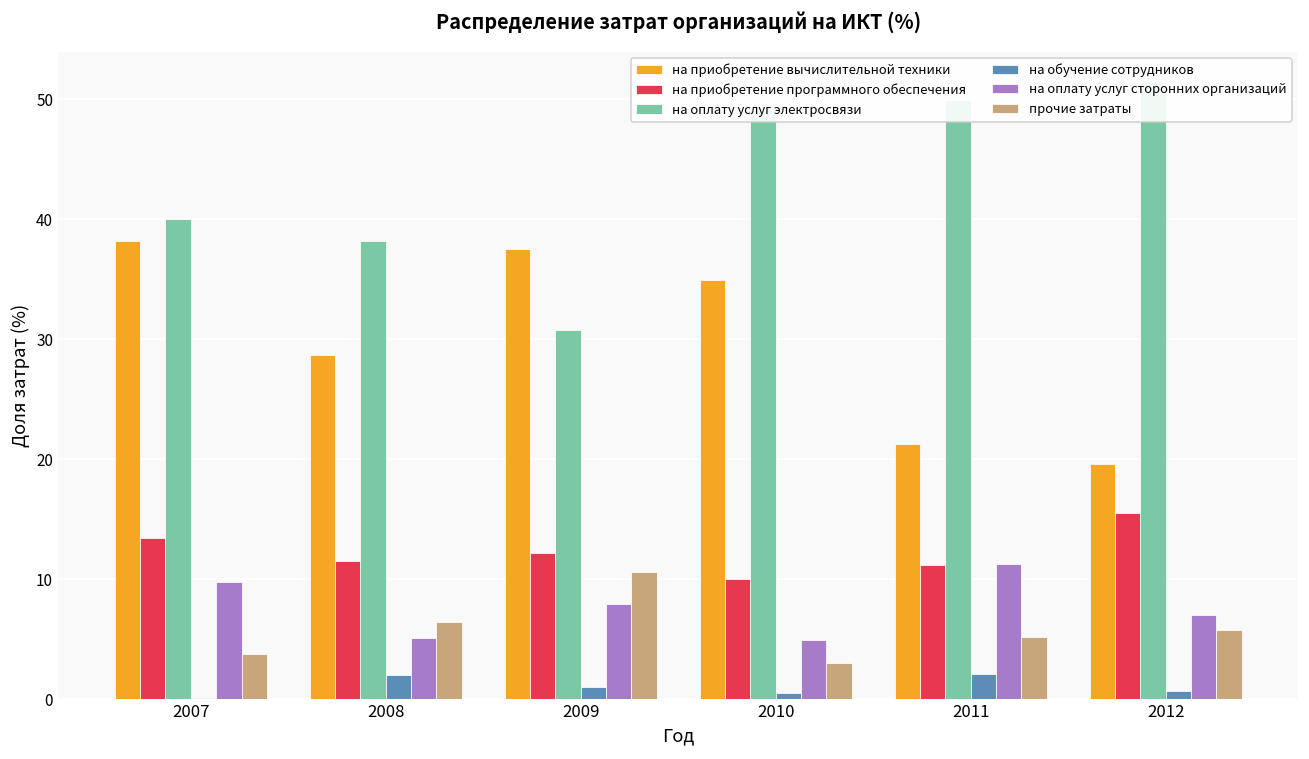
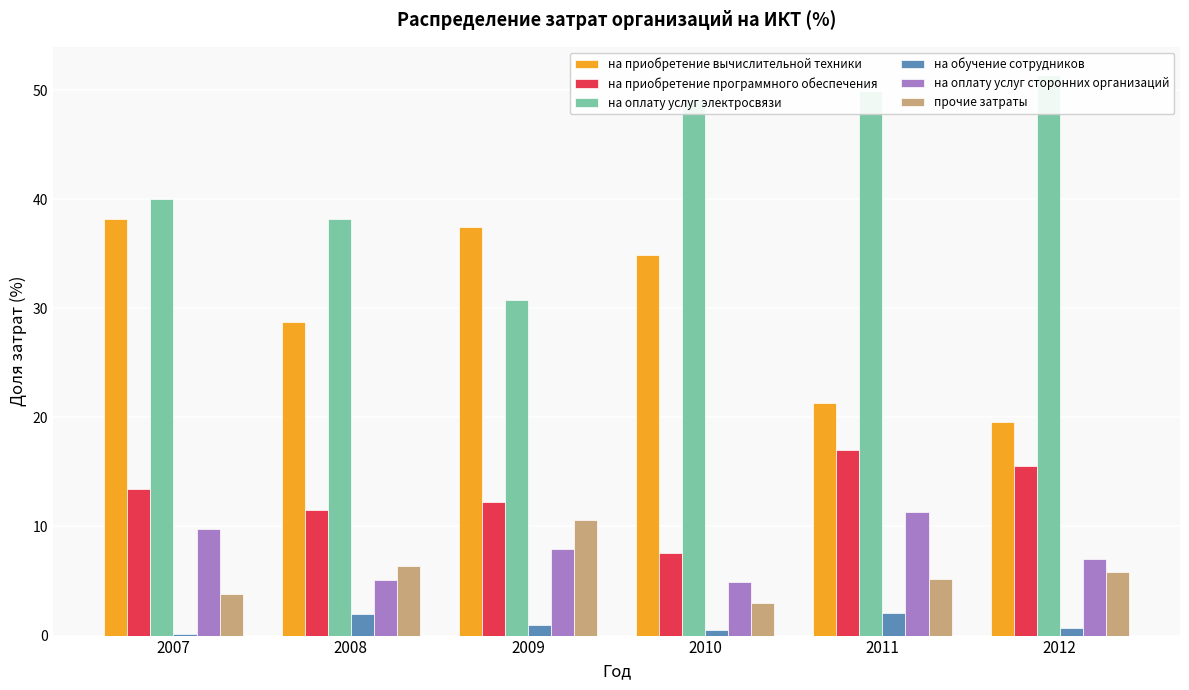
на приобретение программного обеспечения, 2010: 10.0 -> 7.6
на приобретение программного обеспечения, 2011: 11.2 -> 17.0
